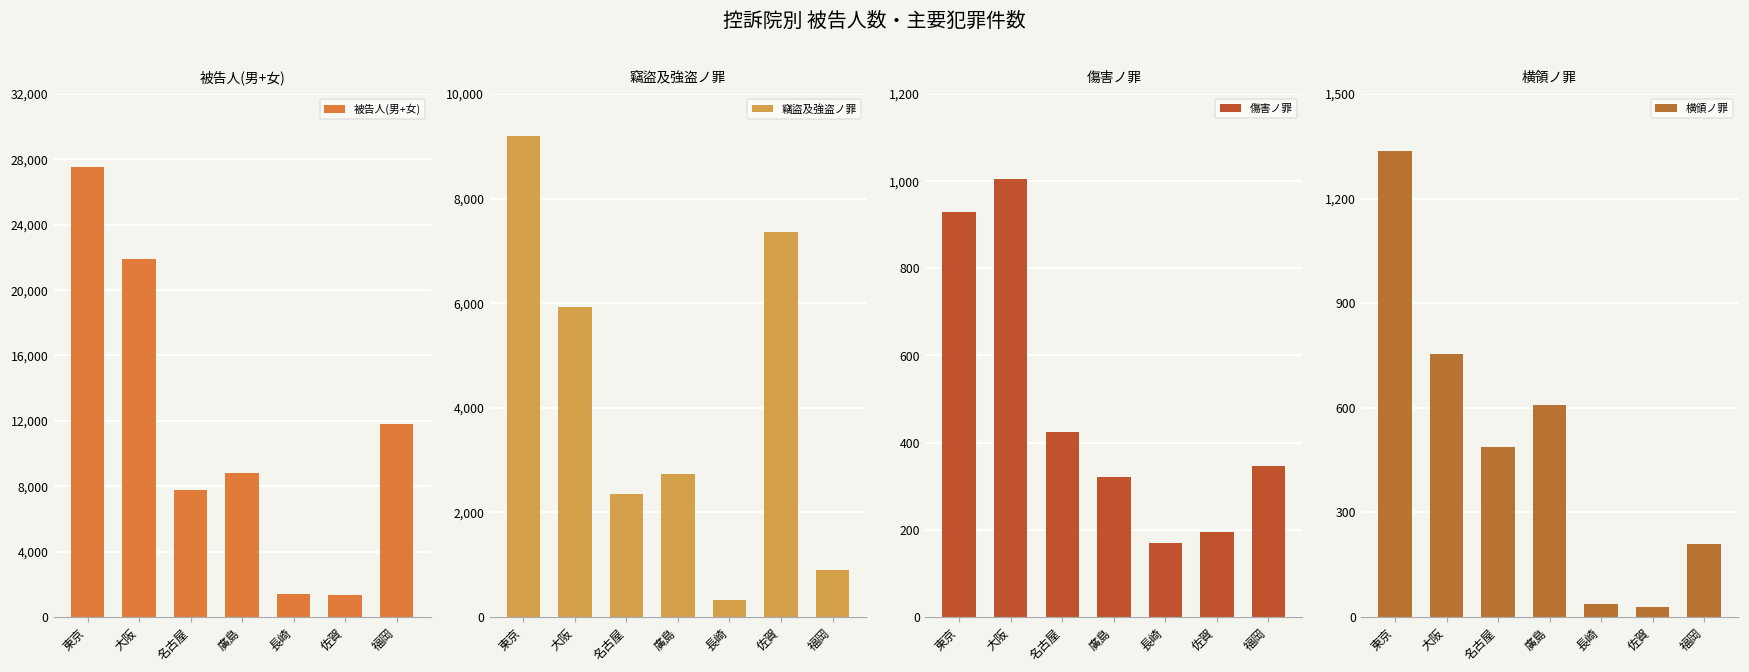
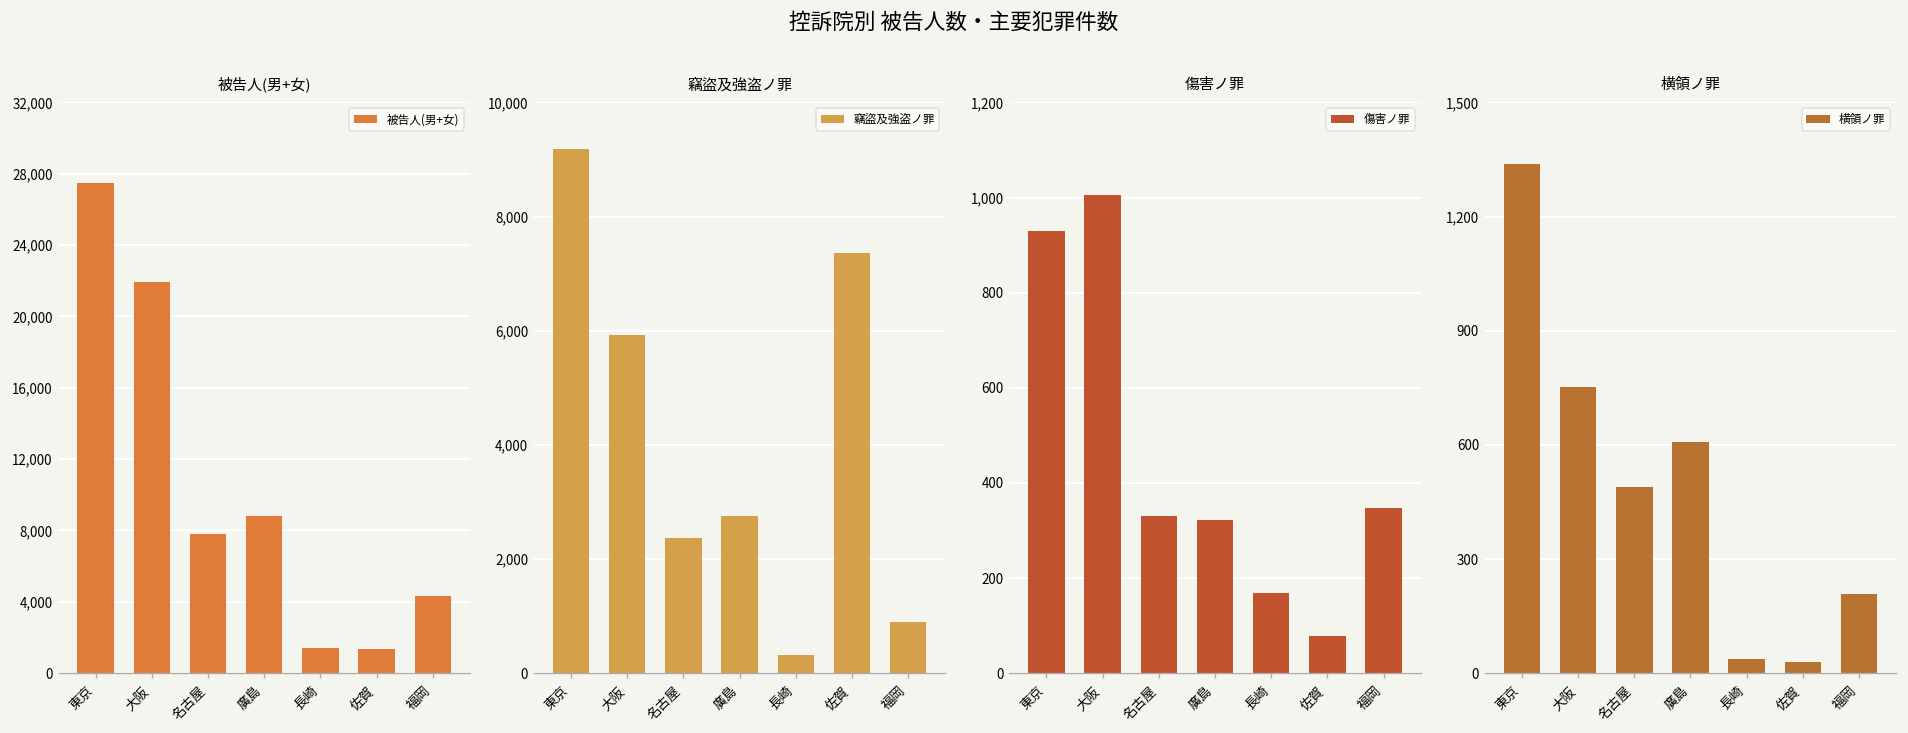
被告人(男+女), 福岡: 11,800 -> 4,300
傷害ノ罪, 名古屋: 420 -> 330
傷害ノ罪, 佐賀: 190 -> 80
